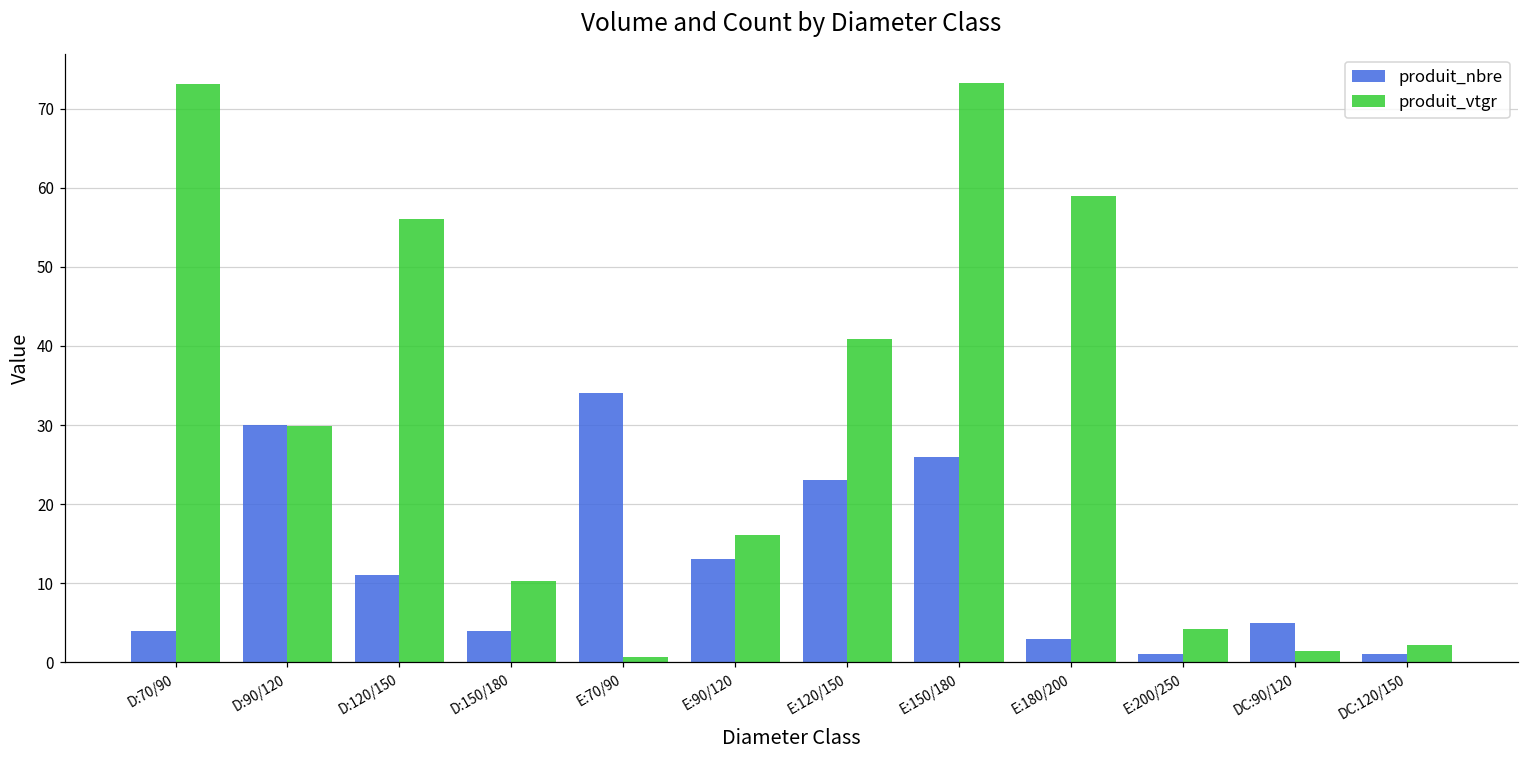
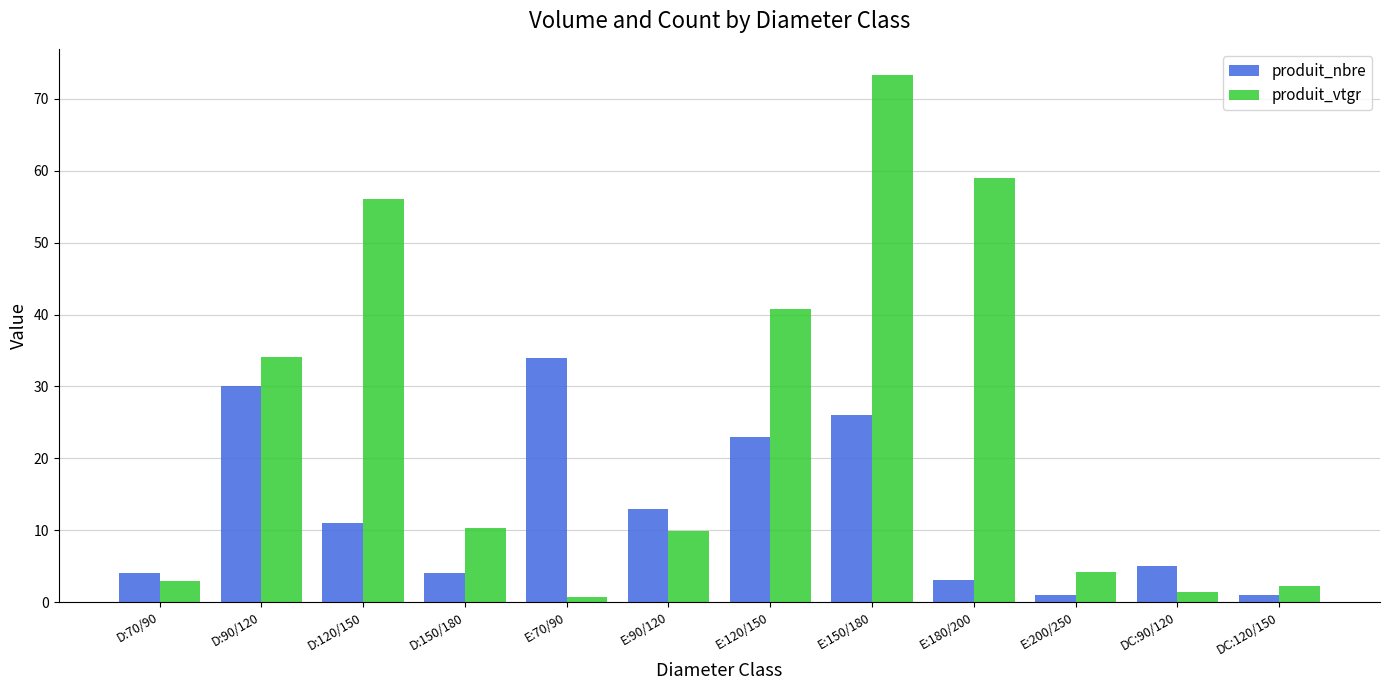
produit_vtgr, D:70/90: 73 -> 3
produit_vtgr, D:90/120: 30 -> 34
produit_vtgr, E:90/120: 16 -> 10
